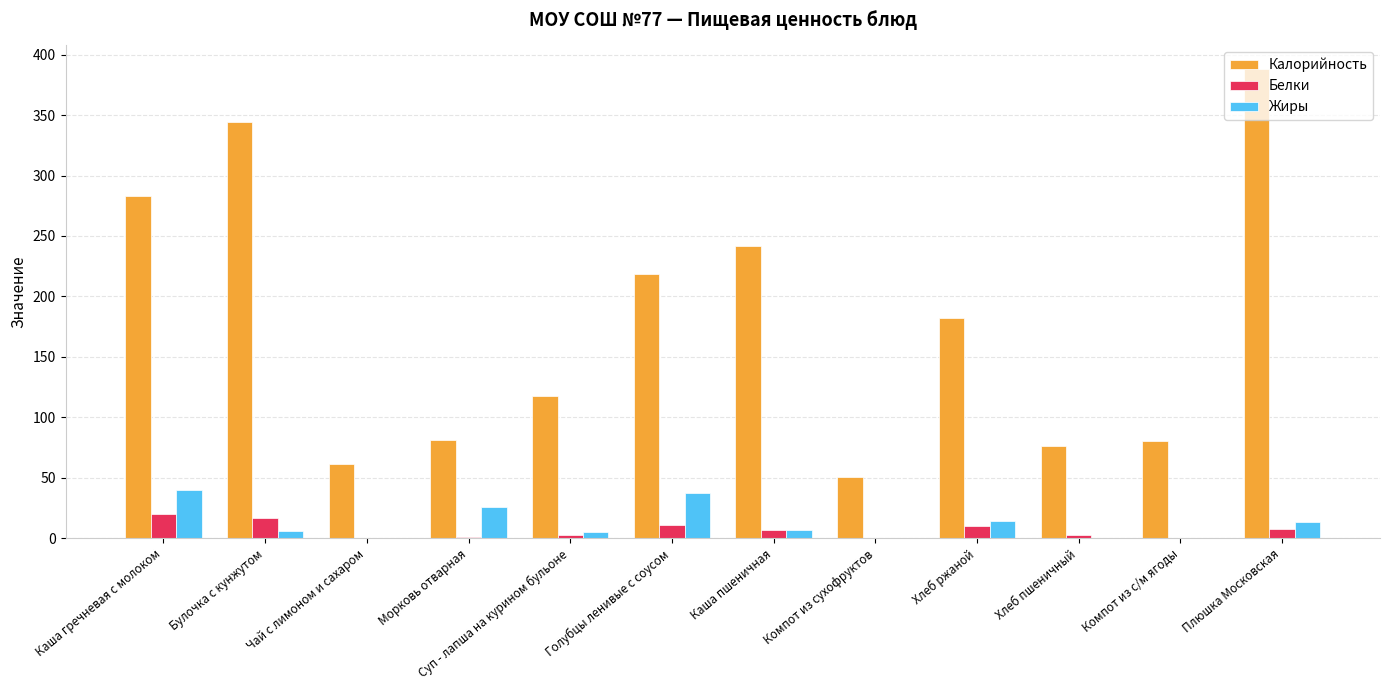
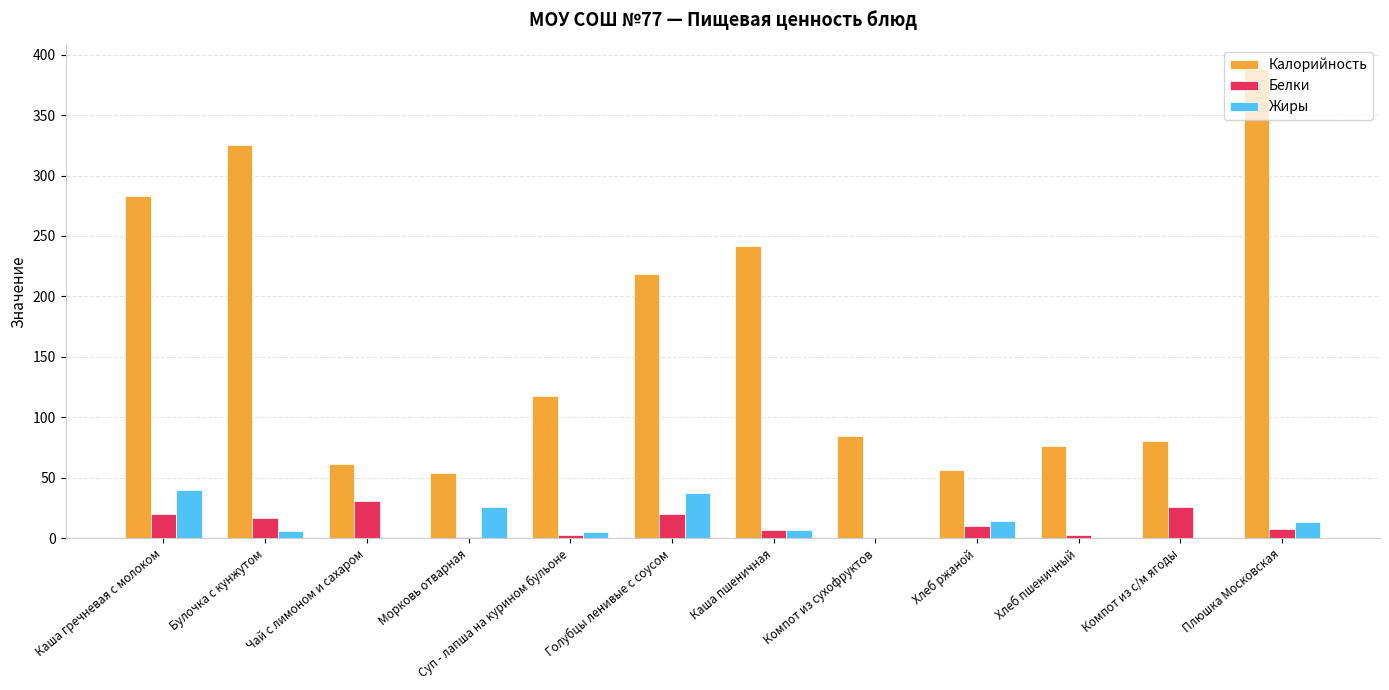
Калорийность, Булочка с кунжутом: 344 -> 325
Белки, Чай с лимоном и сахаром: 0 -> 31
Калорийность, Морковь отварная: 82 -> 54
Белки, Голубцы ленивые с соусом: 11 -> 20
Калорийность, Компот из сухофруктов: 51 -> 84
Калорийность, Хлеб ржаной: 182 -> 56
Белки, Компот из с/м ягоды: 0 -> 25
